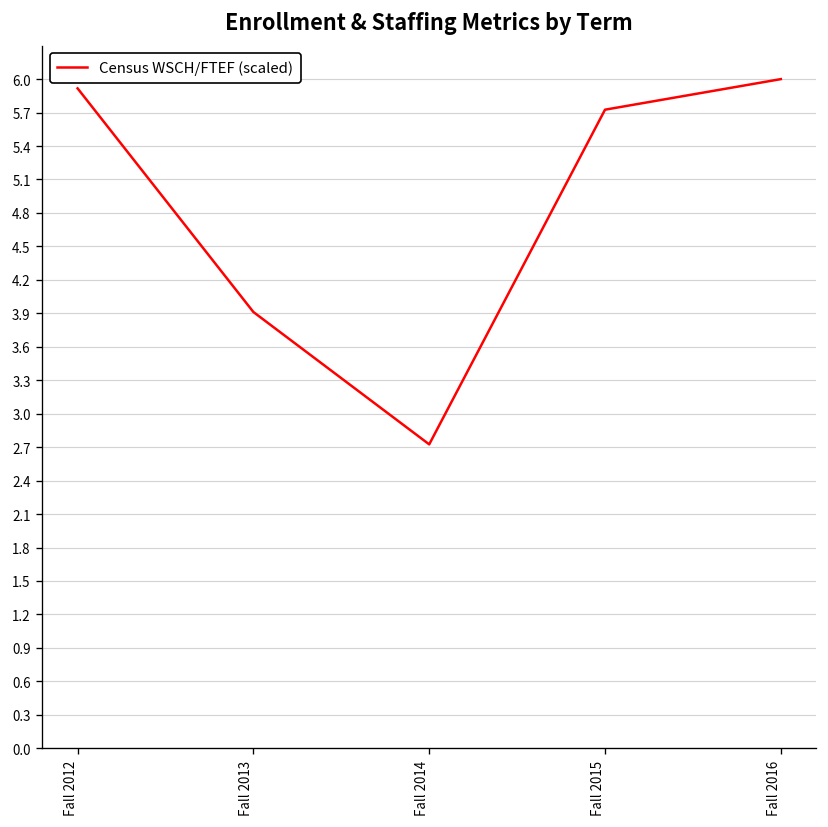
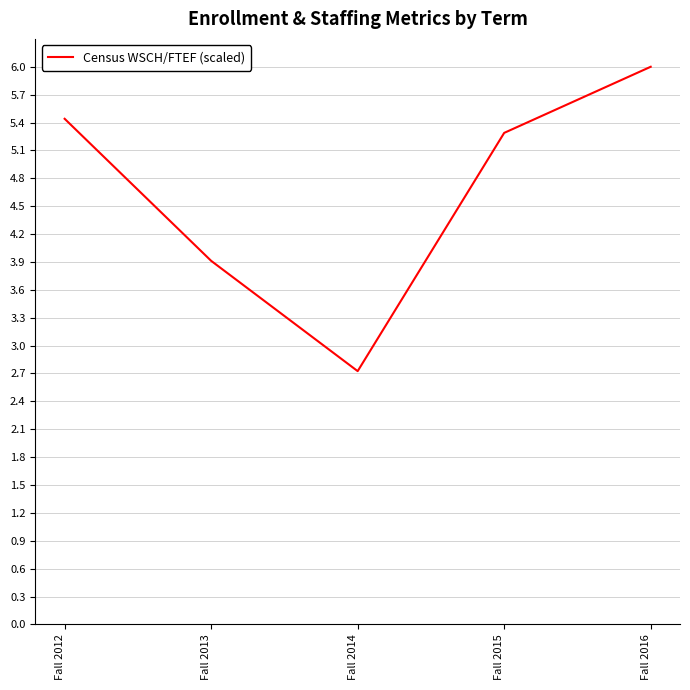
Fall 2012: 5.9 -> 5.4
Fall 2015: 5.7 -> 5.3
